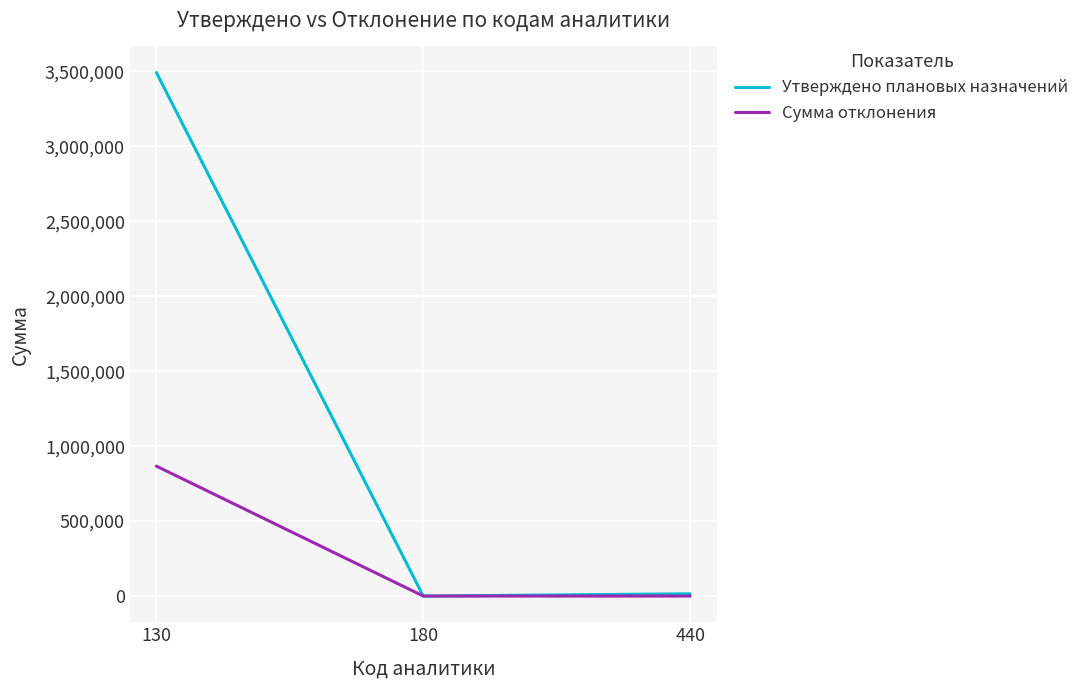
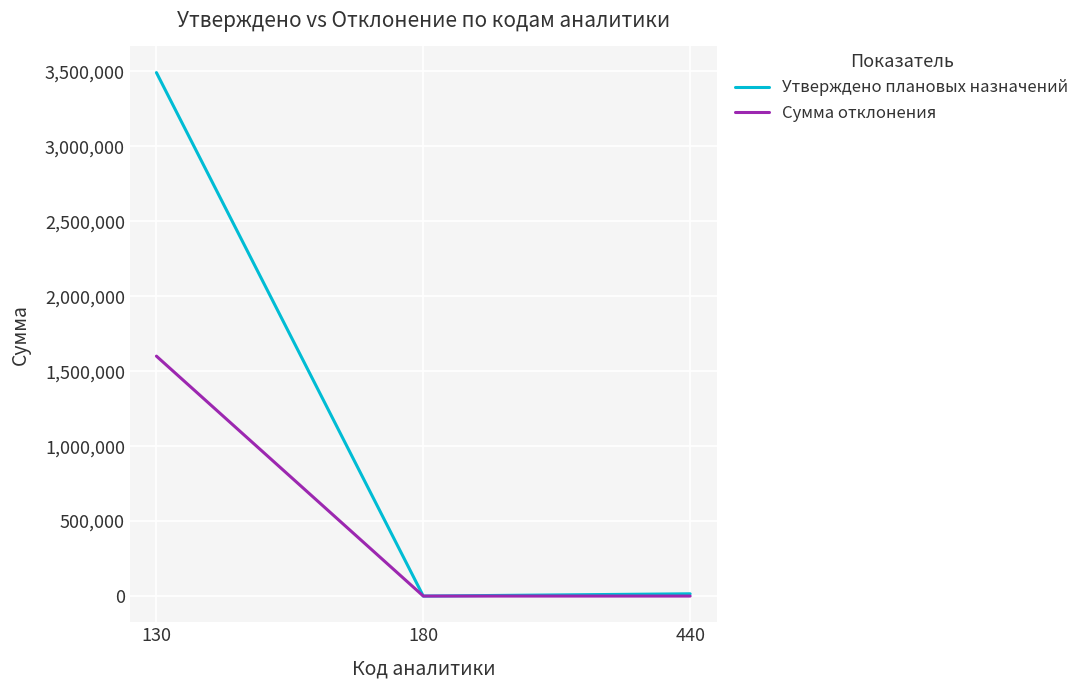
Сумма отклонения, 130: 870,000 -> 1,600,000
